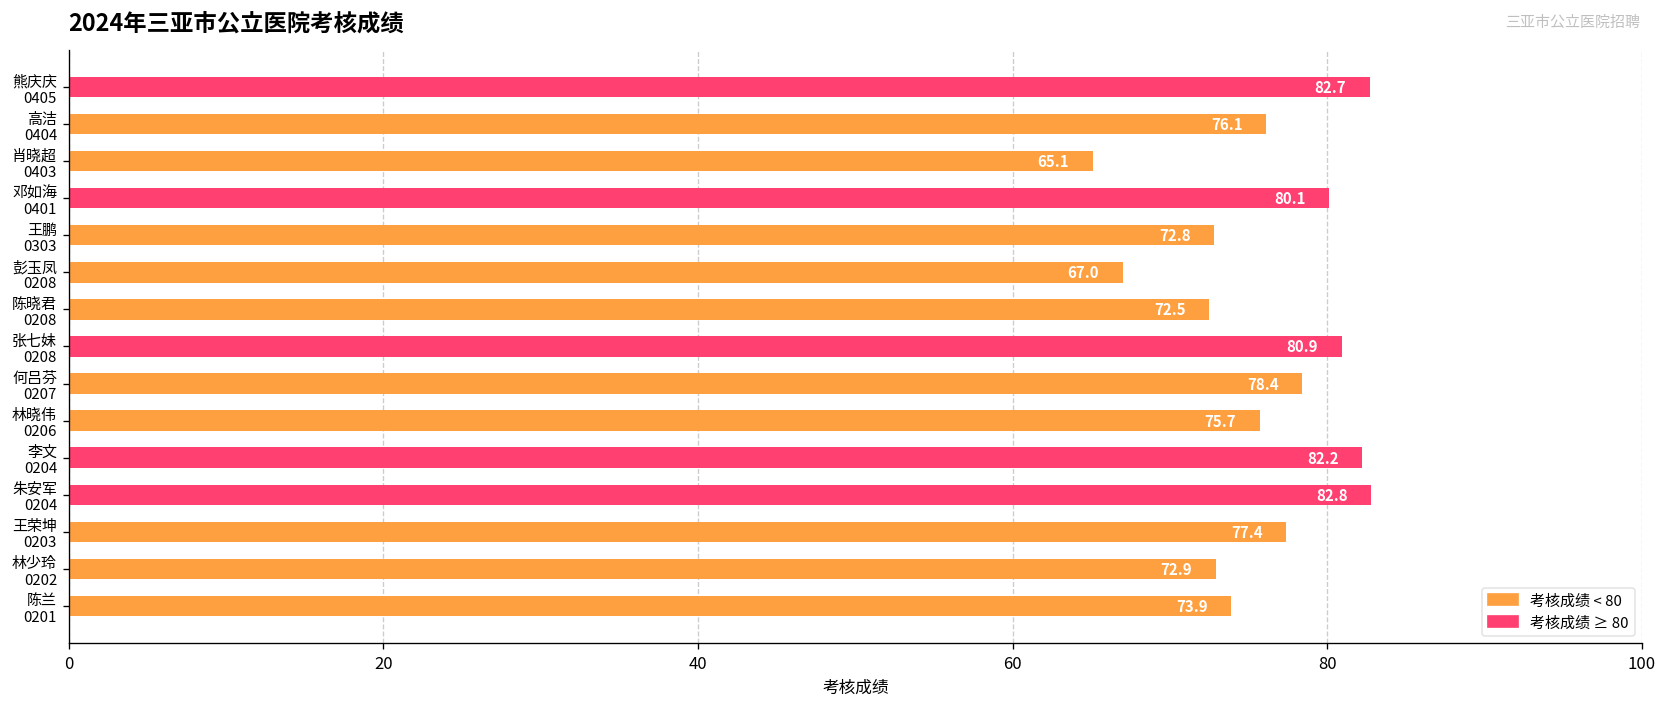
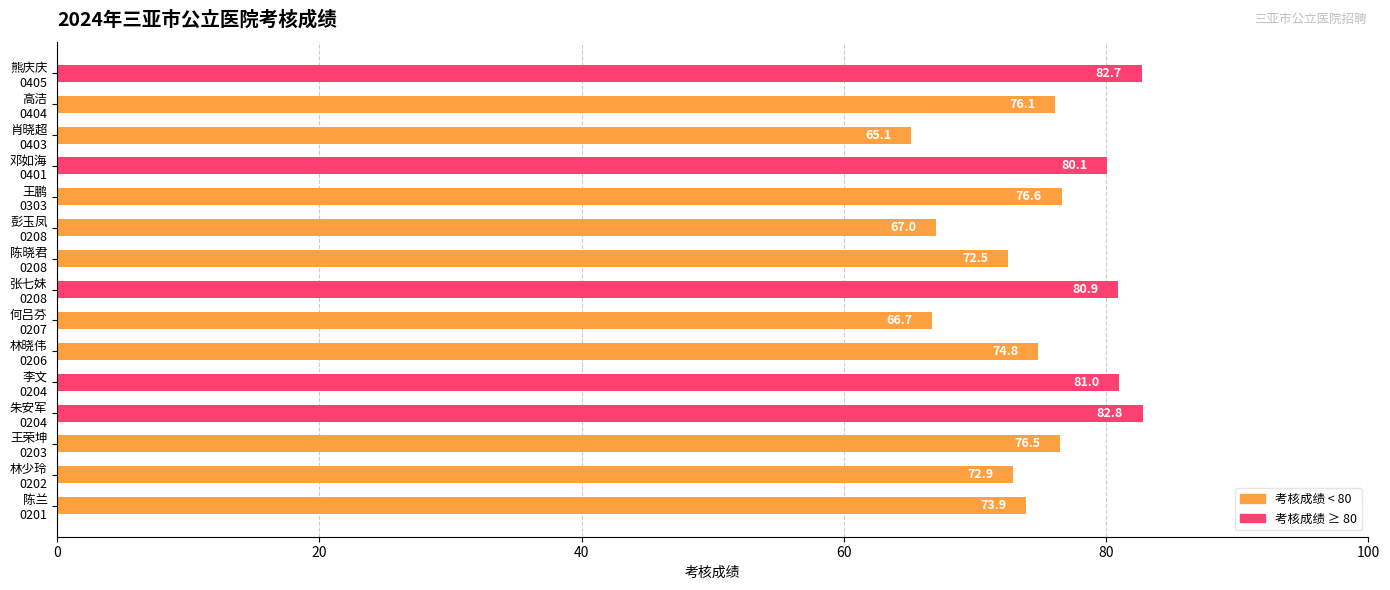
王鹏 0303: 72.8 -> 76.6
何吕芬 0207: 78.4 -> 66.7
林晓伟 0206: 75.7 -> 74.8
李文 0204: 82.2 -> 81.0
王荣坤 0203: 77.4 -> 76.5
